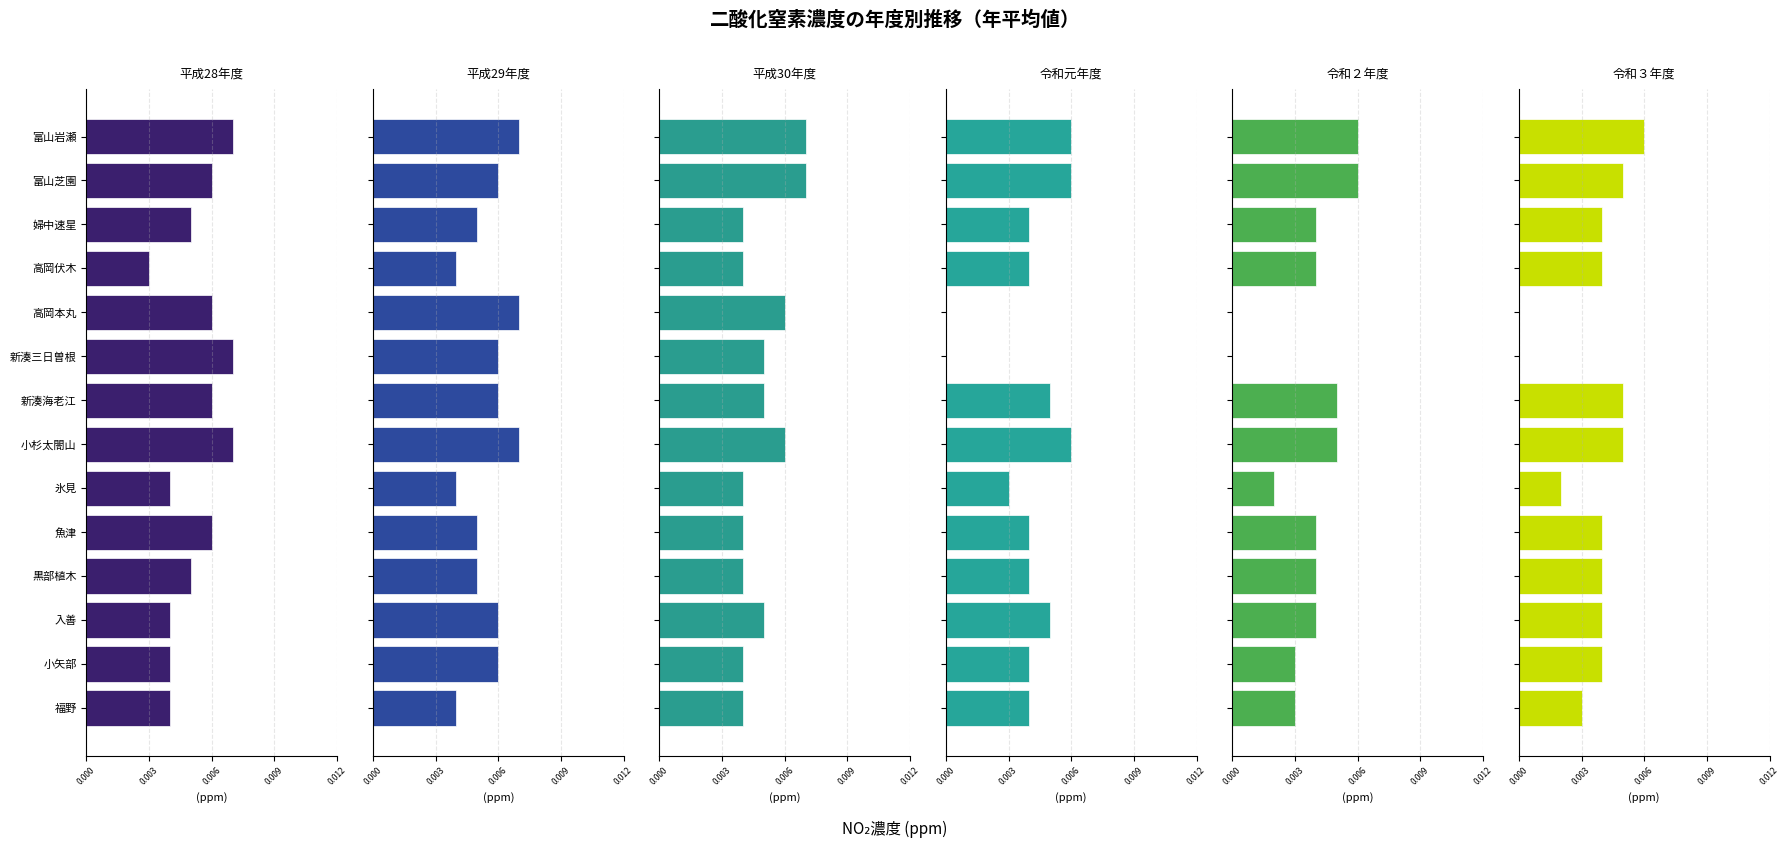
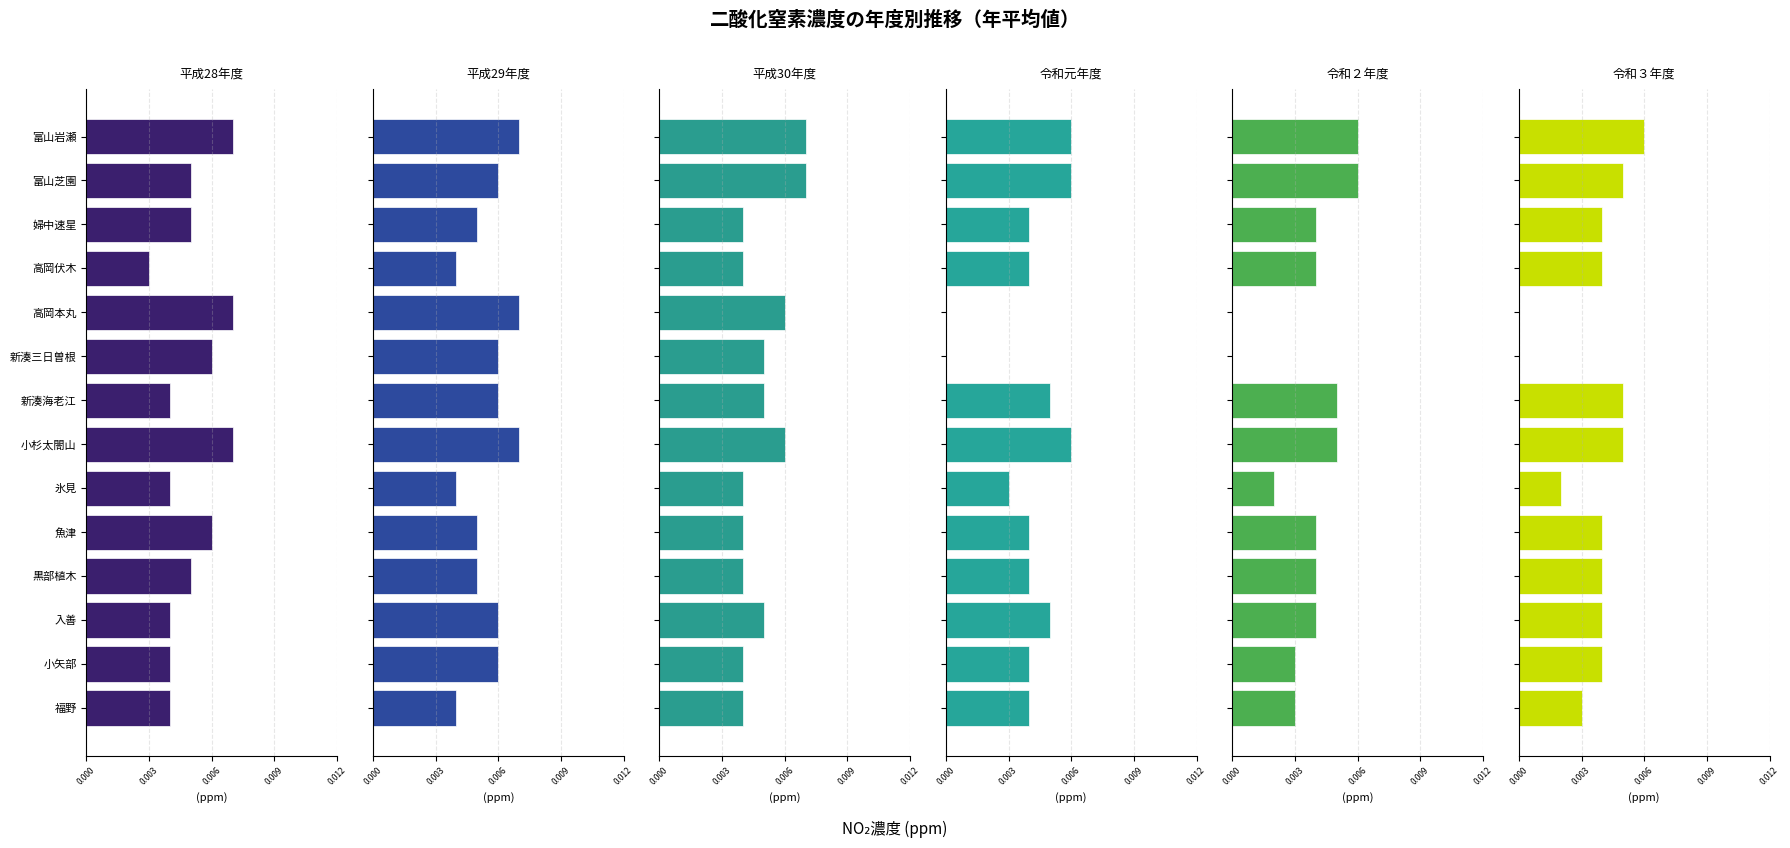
平成28年度, 富山芝園: 0.006 -> 0.005
平成28年度, 高岡本丸: 0.006 -> 0.007
平成28年度, 新湊三日曽根: 0.007 -> 0.006
平成28年度, 新湊海老江: 0.006 -> 0.004
